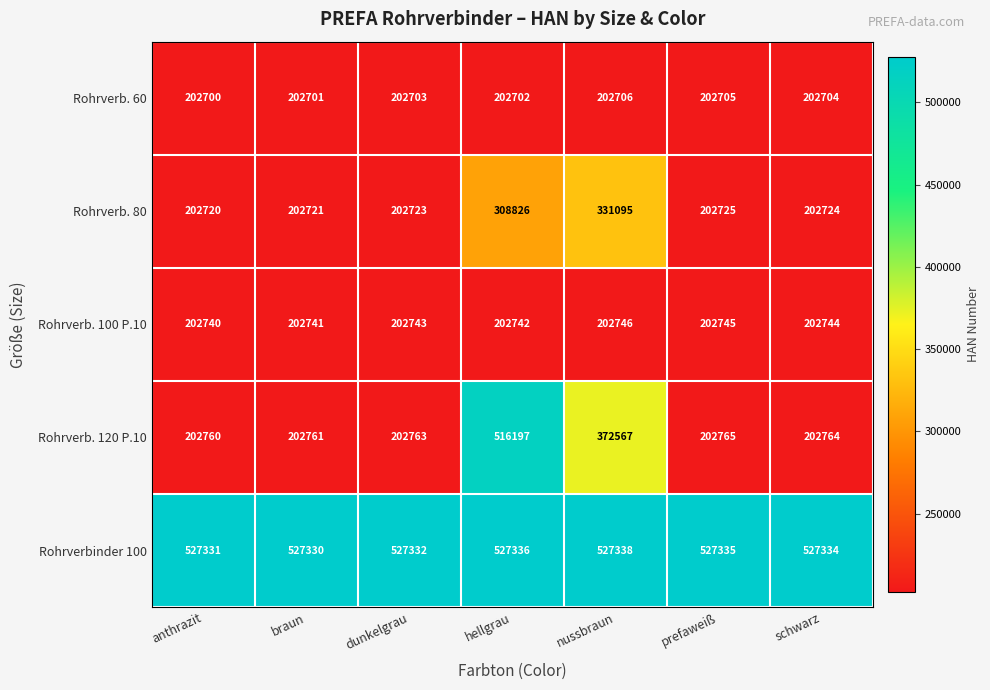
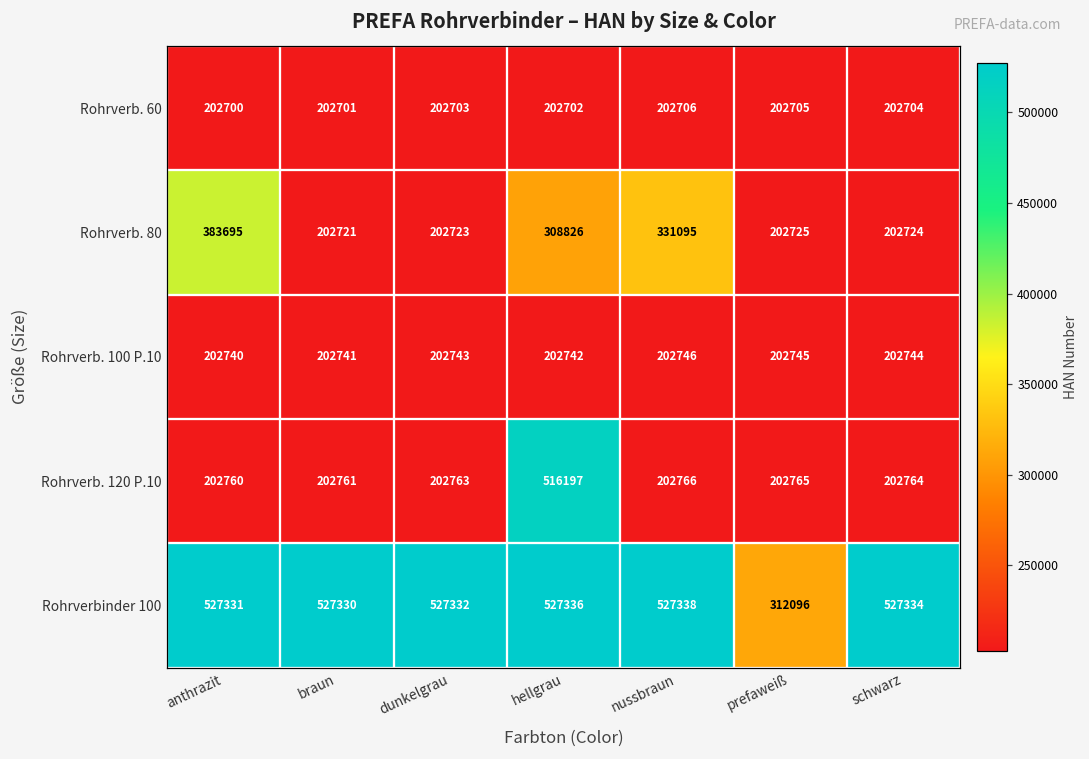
Rohrverb. 80, anthrazit: 202720 -> 383695
Rohrverb. 120 P.10, nussbraun: 372567 -> 202766
Rohrverbinder 100, prefaweiß: 527335 -> 312096
